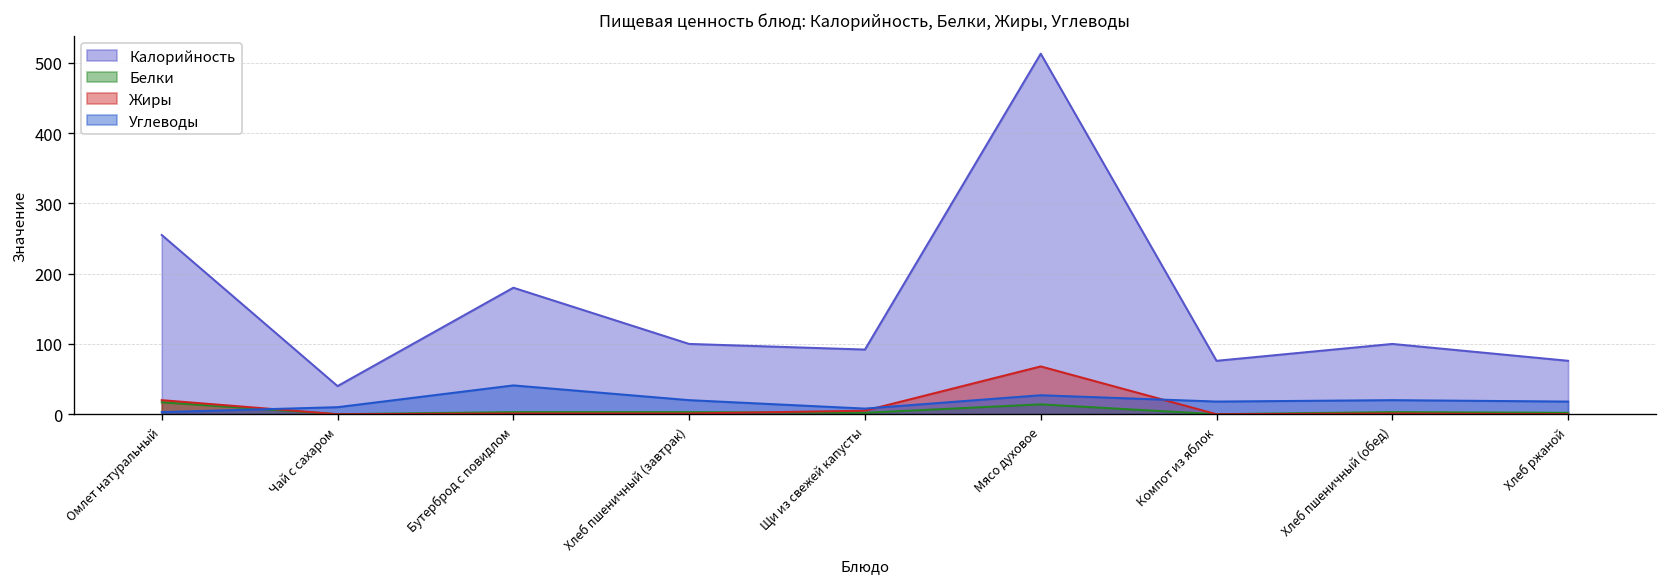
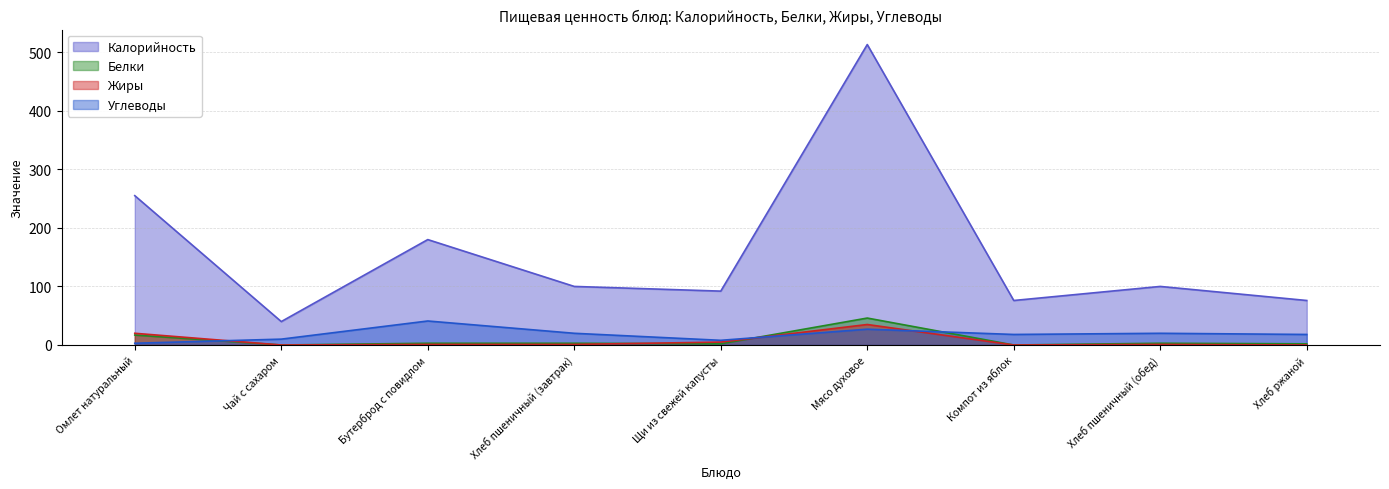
Белки, Мясо духовое: 10 -> 50
Жиры, Мясо духовое: 70 -> 40
